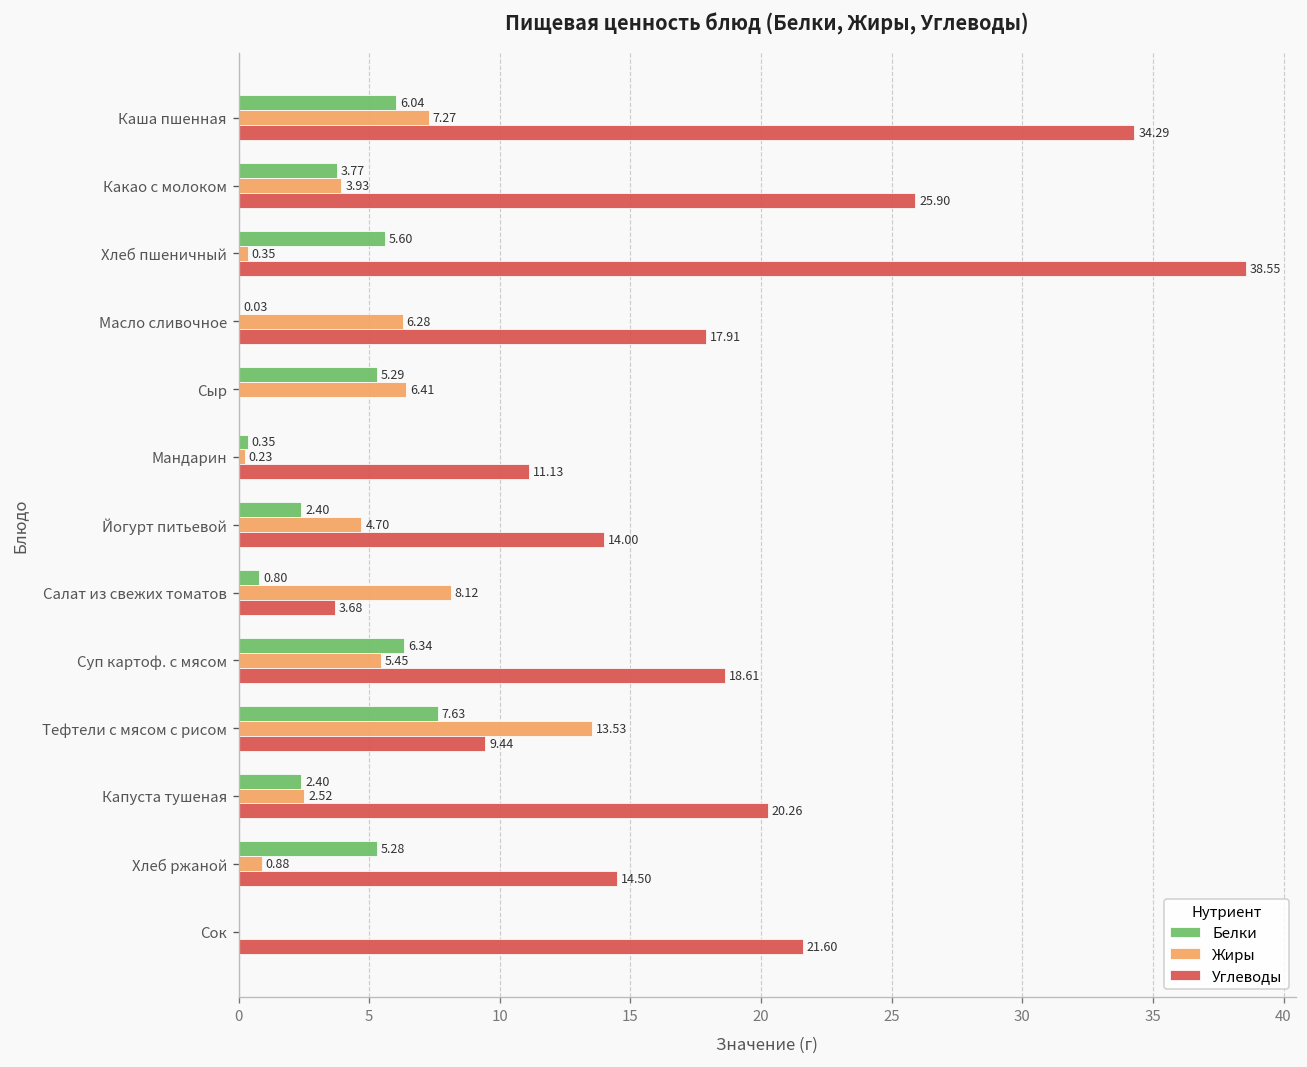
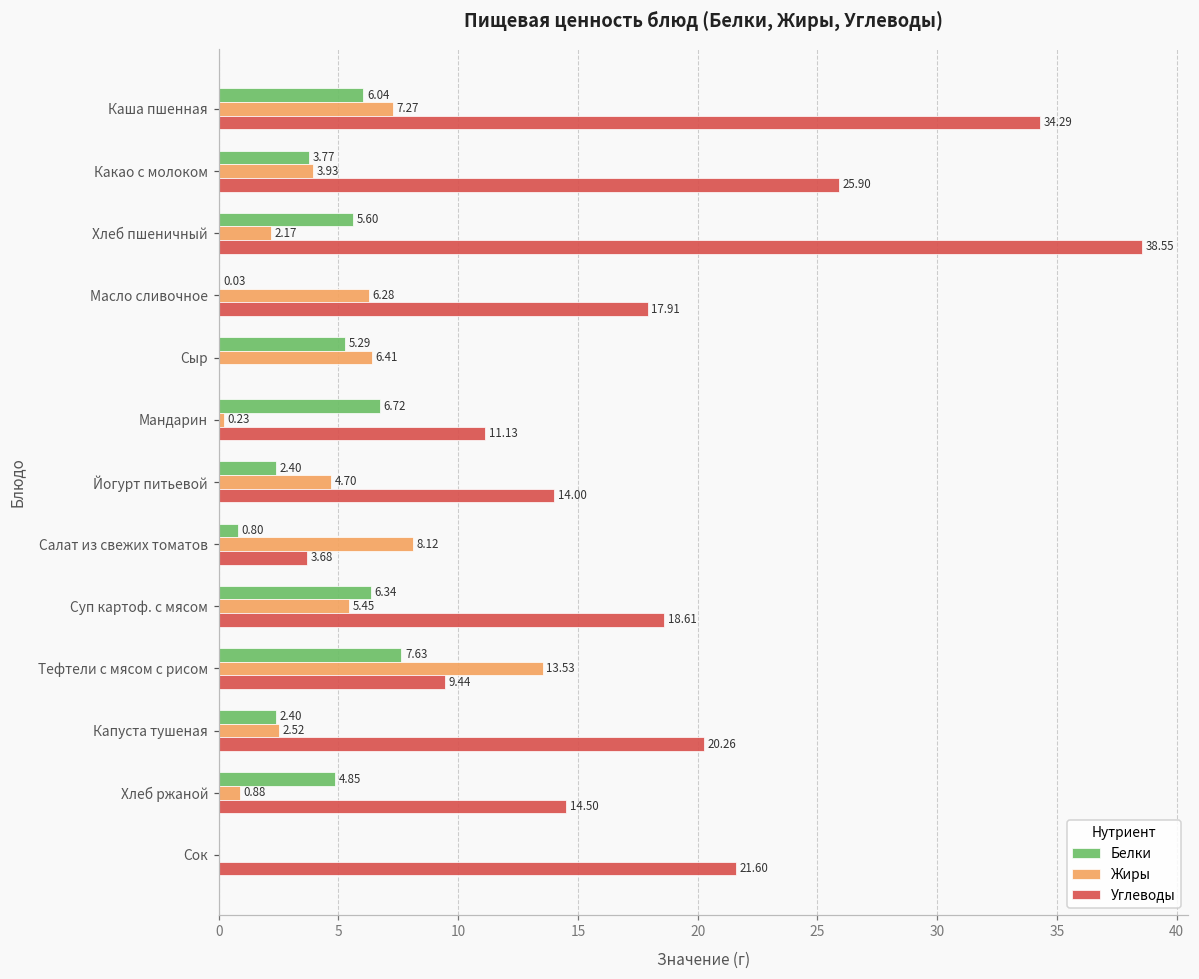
Жиры, Хлеб пшеничный: 0.35 -> 2.17
Белки, Мандарин: 0.35 -> 6.72
Белки, Хлеб ржаной: 5.28 -> 4.85
